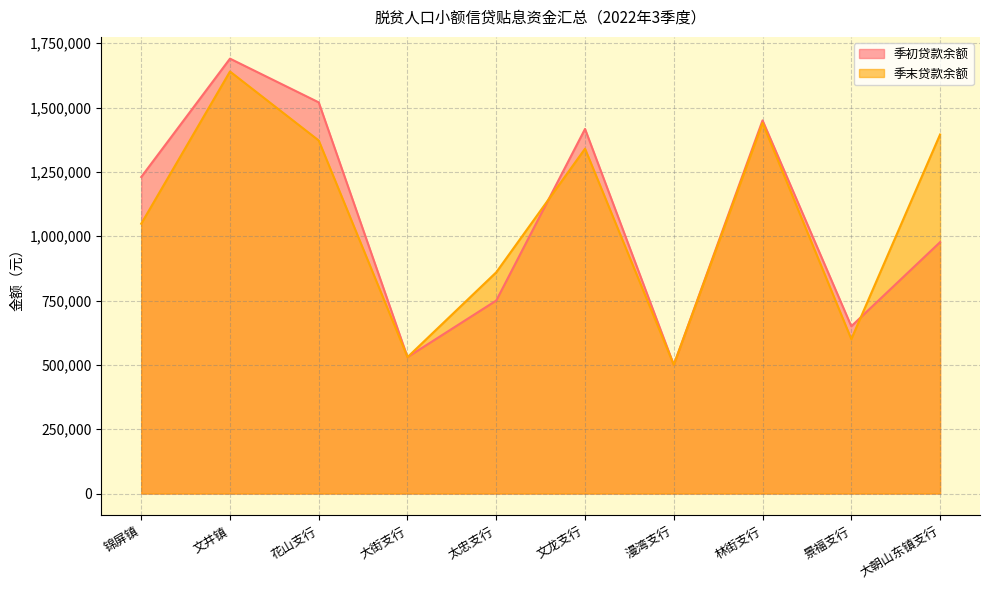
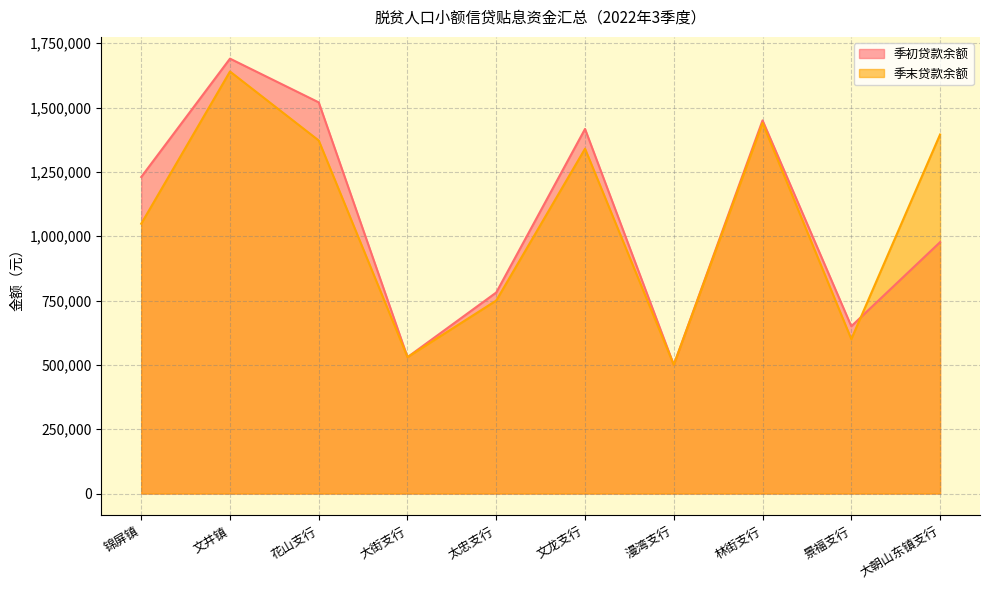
季初贷款余额, 太忠支行: 750,000 -> 780,000
季末贷款余额, 太忠支行: 860,000 -> 750,000
